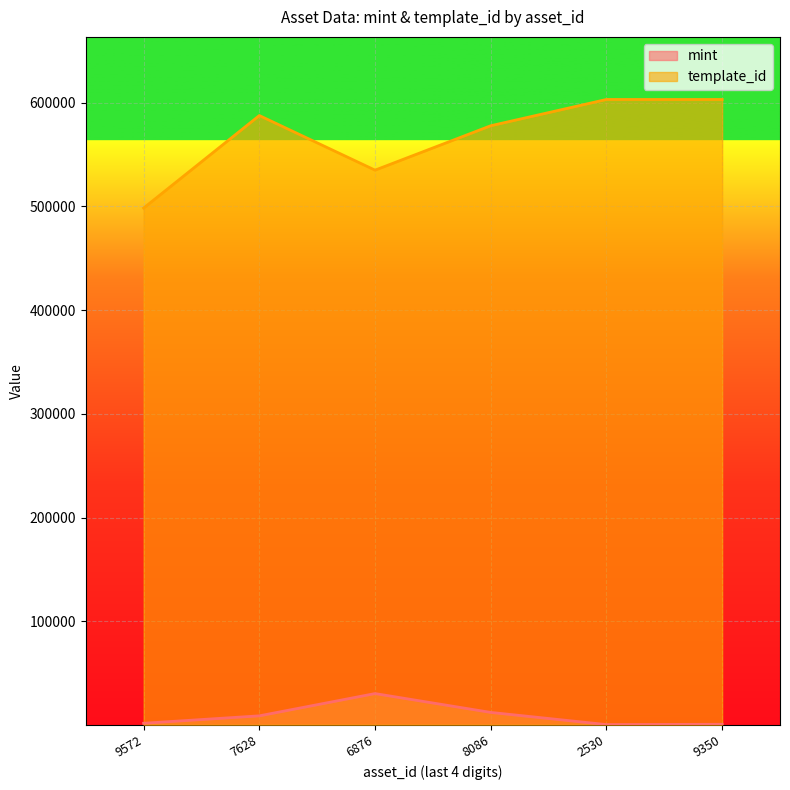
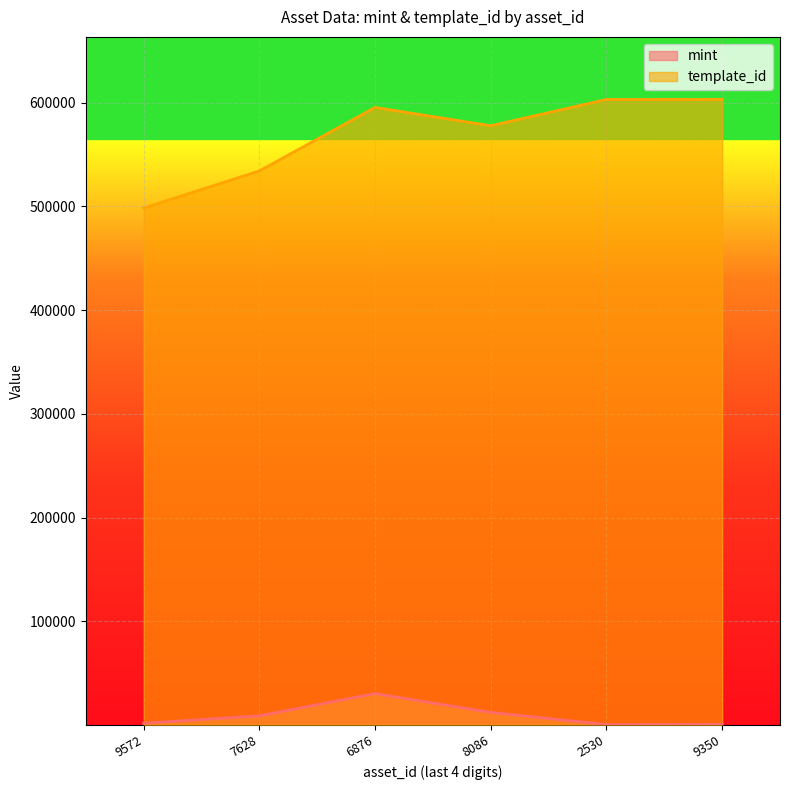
template_id, 7628: 587000 -> 534000
template_id, 6876: 535000 -> 595000
